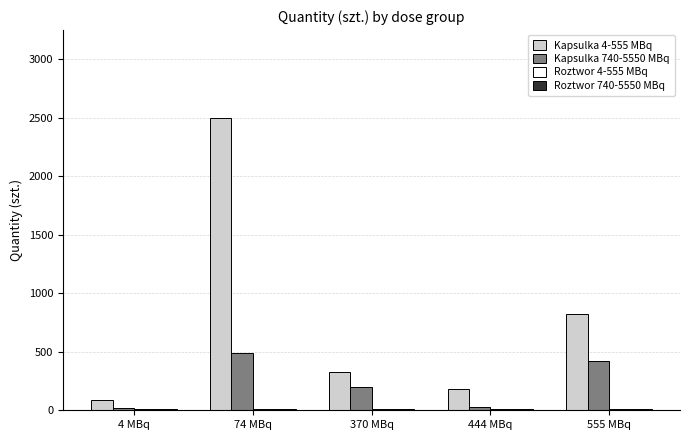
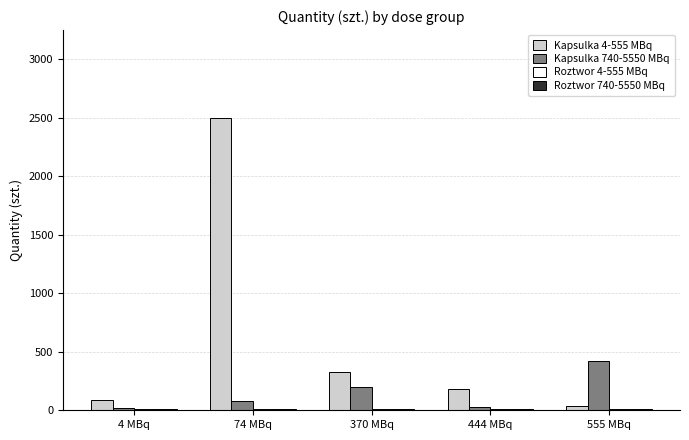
Kapsulka 740-5550 MBq, 74 MBq: 490 -> 80
Kapsulka 4-555 MBq, 555 MBq: 820 -> 40
